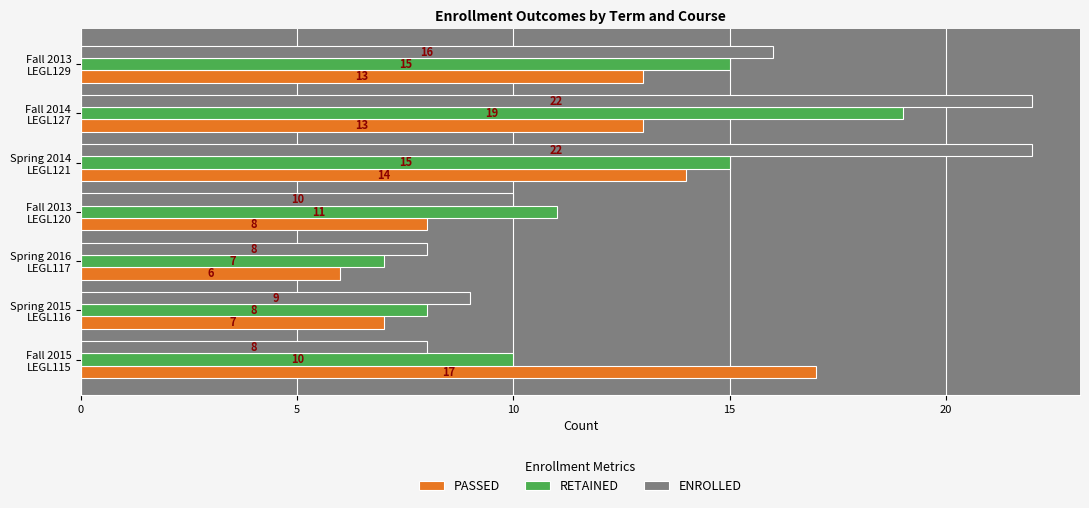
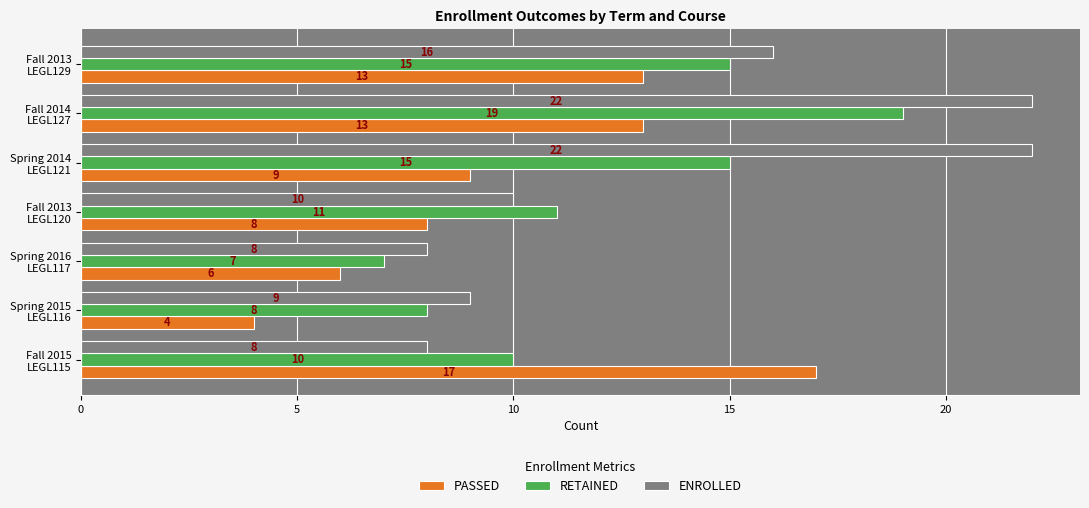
PASSED, Spring 2014 LEGL121: 14 -> 9
PASSED, Spring 2015 LEGL116: 7 -> 4
